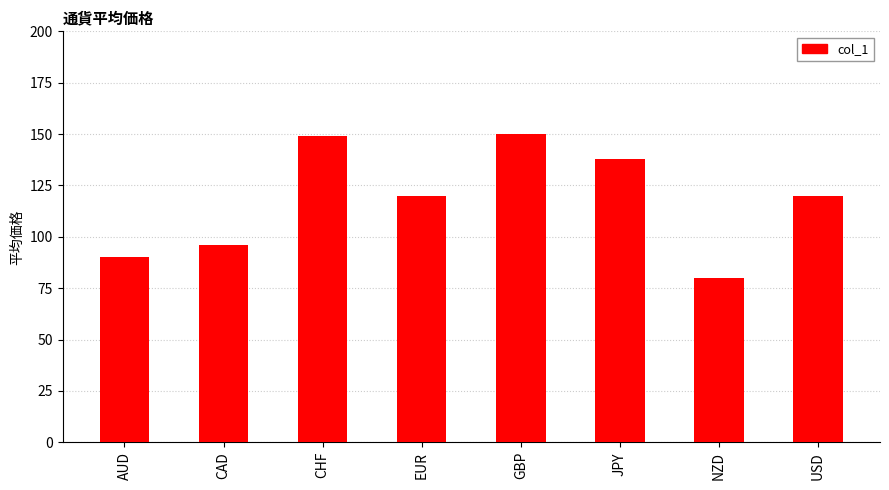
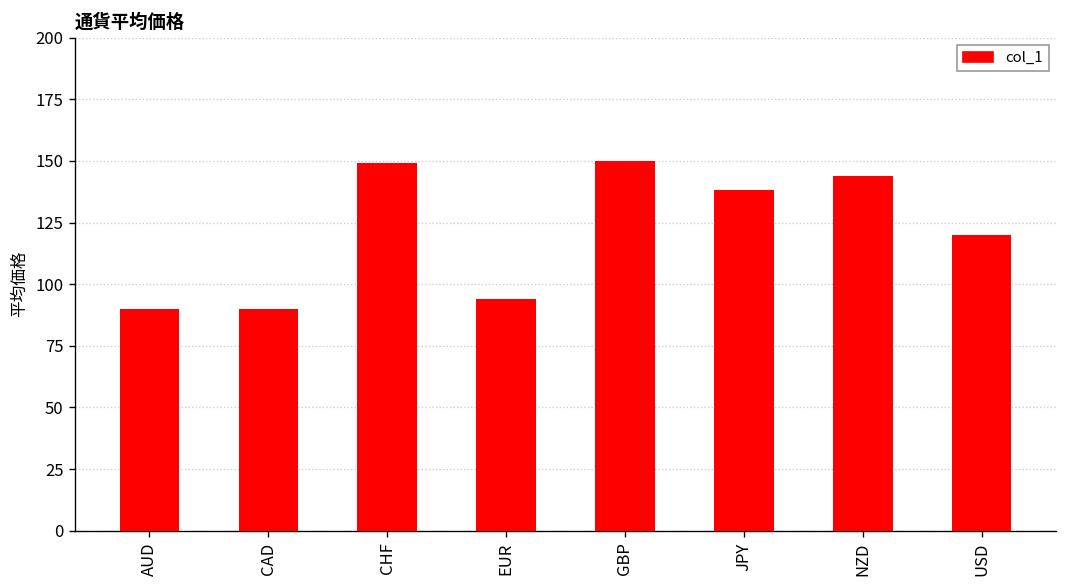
CAD: 96 -> 90
EUR: 120 -> 94
NZD: 80 -> 144
